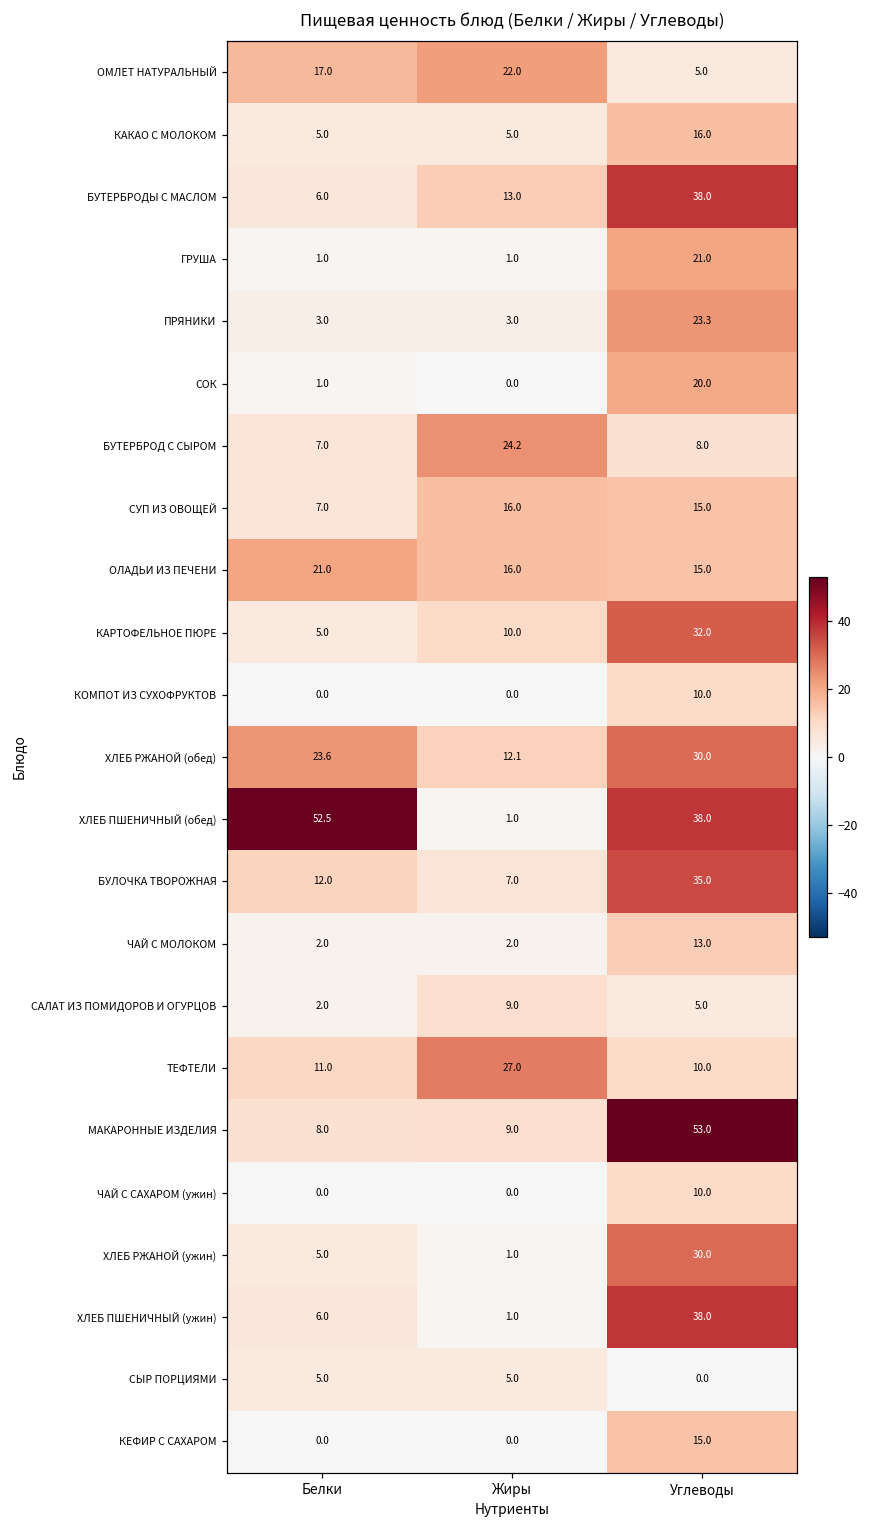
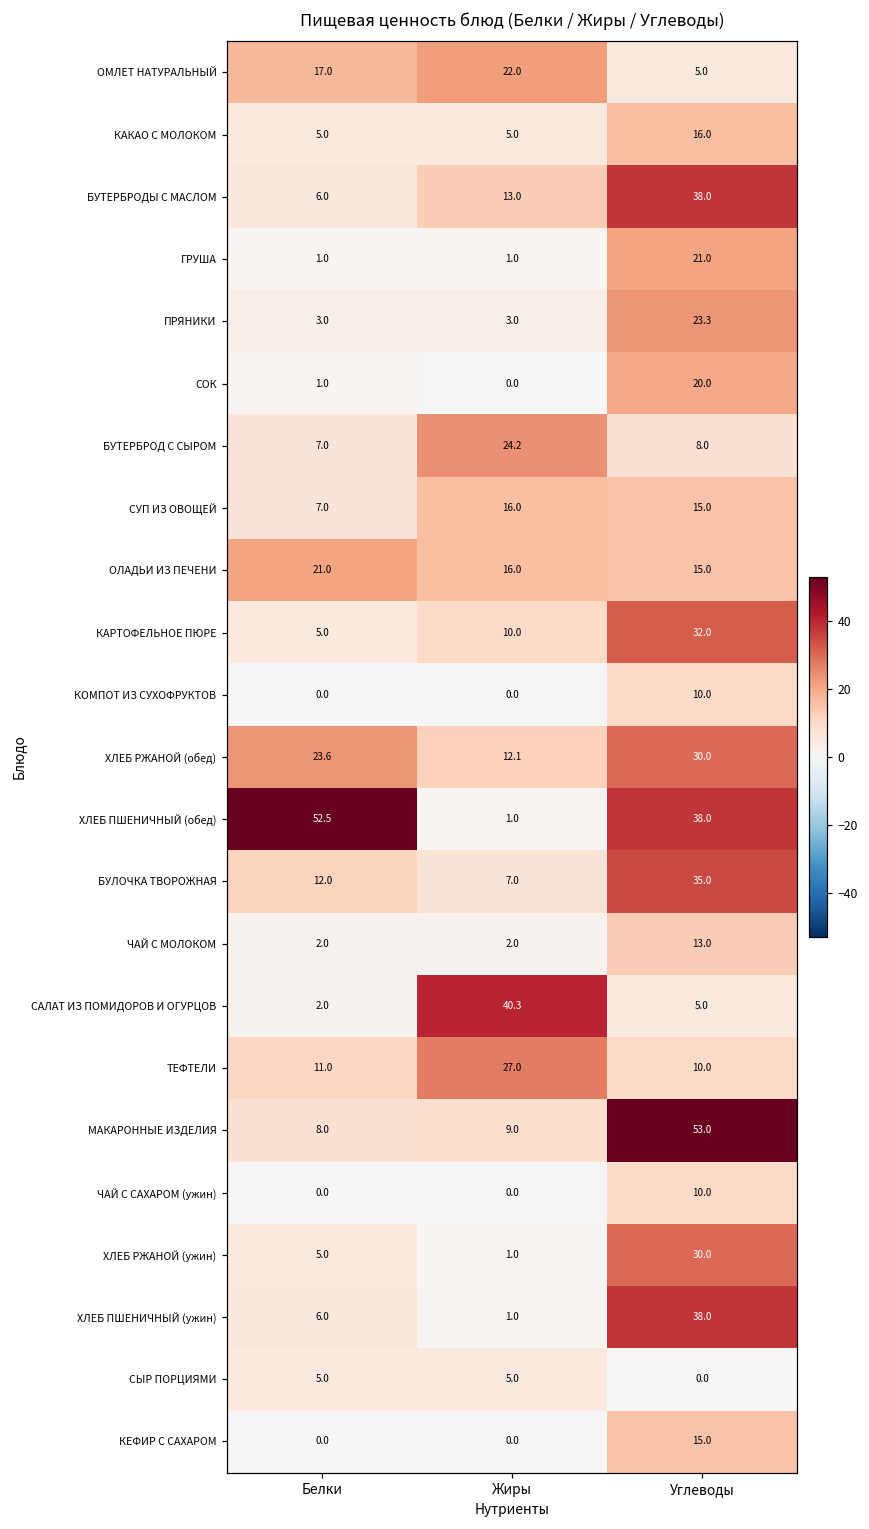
САЛАТ ИЗ ПОМИДОРОВ И ОГУРЦОВ, Жиры: 9.0 -> 40.3
